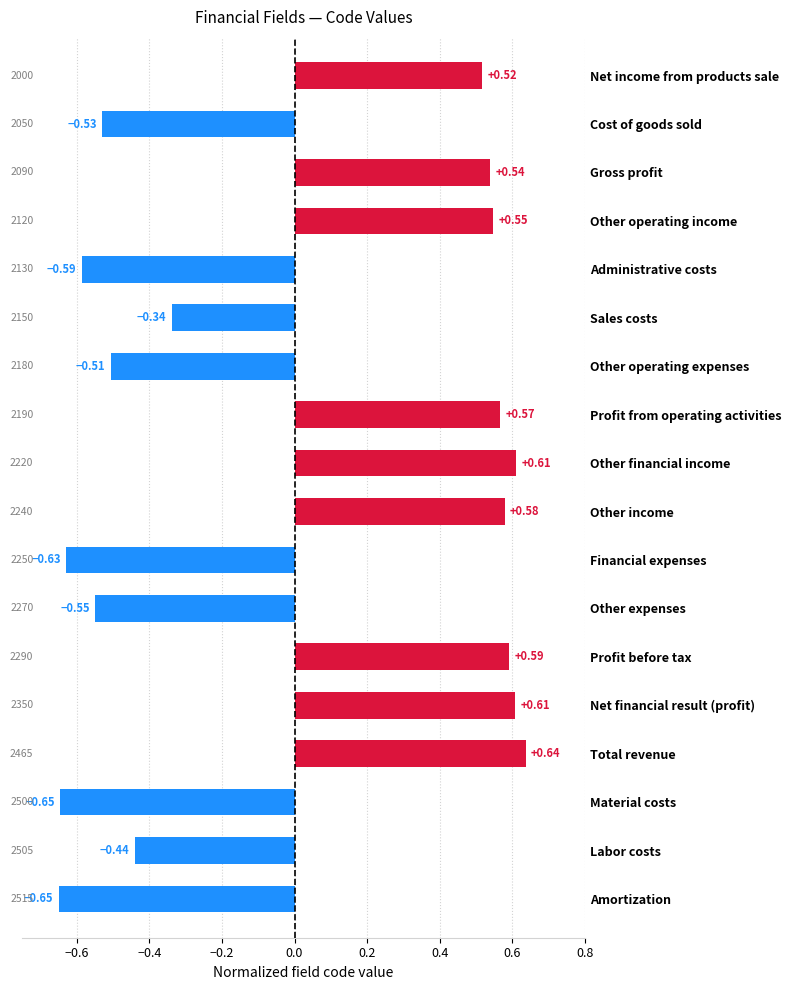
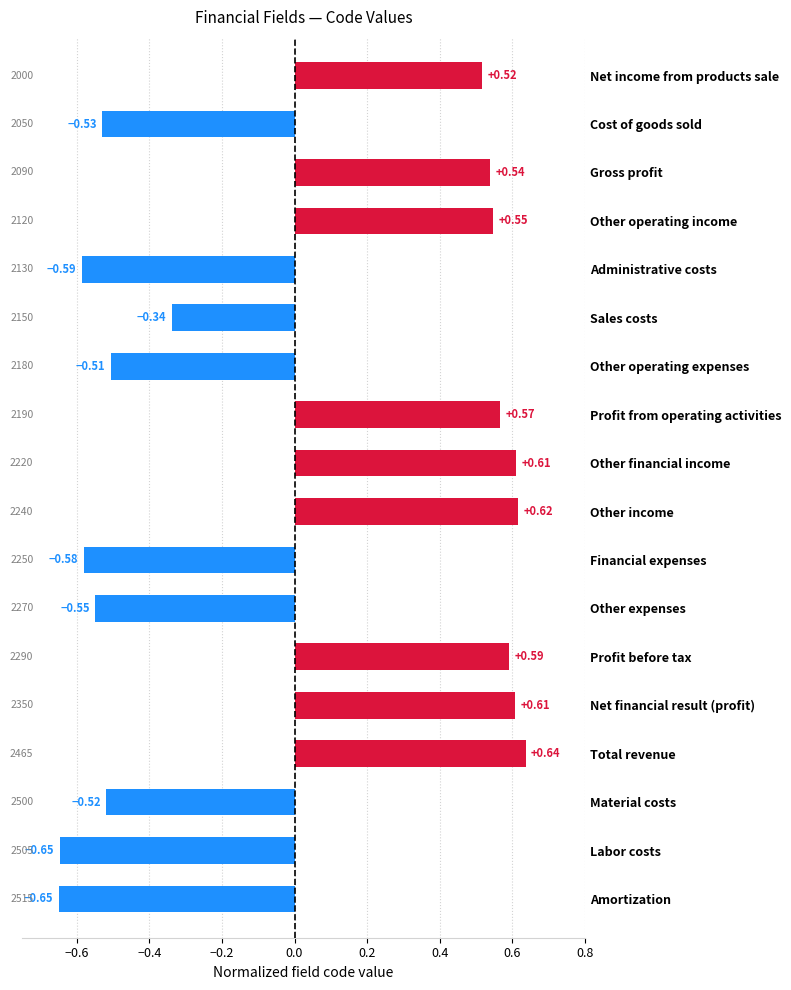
Other income: +0.58 -> +0.62
Financial expenses: -0.63 -> -0.58
Material costs: -0.65 -> -0.52
Labor costs: -0.44 -> -0.65
